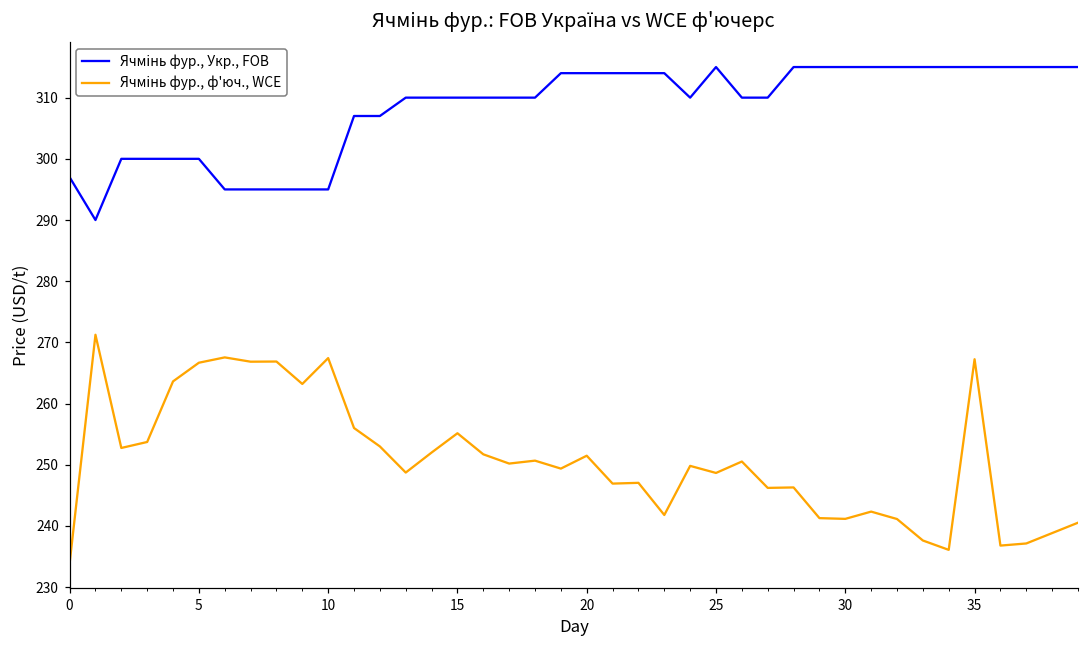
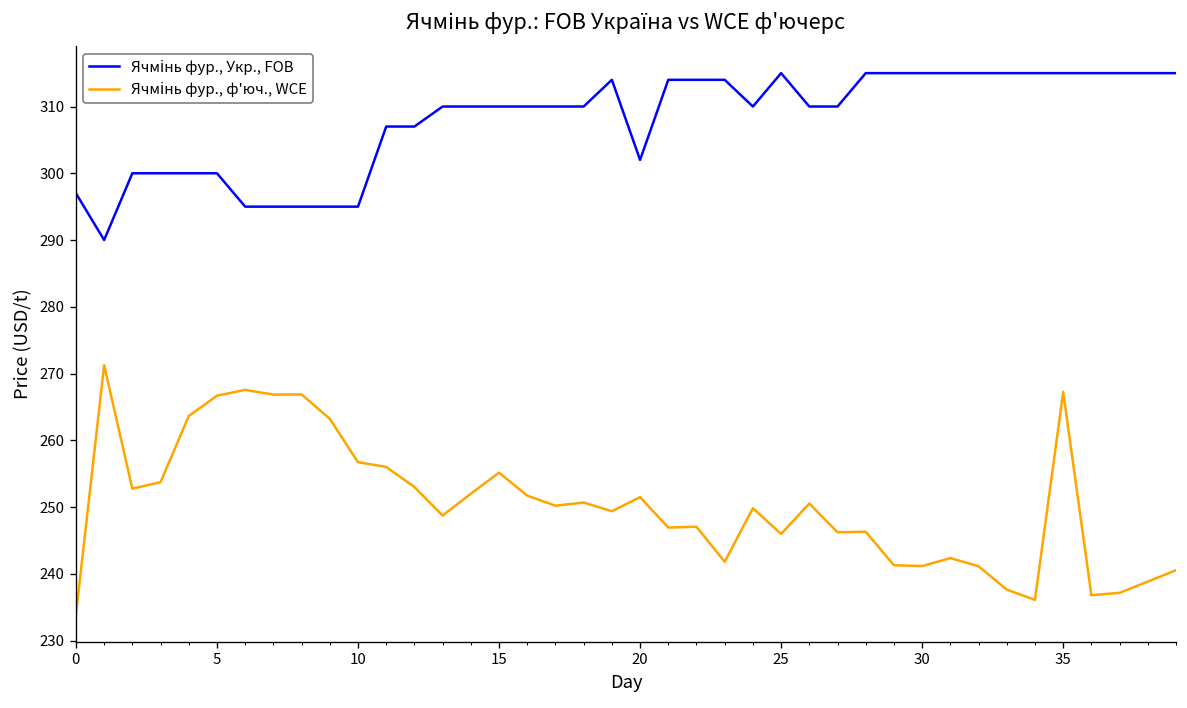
Ячмінь фур., ф'юч., WCE, 10: 267 -> 257
Ячмінь фур., Укр., FOB, 20: 314 -> 302
Ячмінь фур., ф'юч., WCE, 25: 249 -> 246
